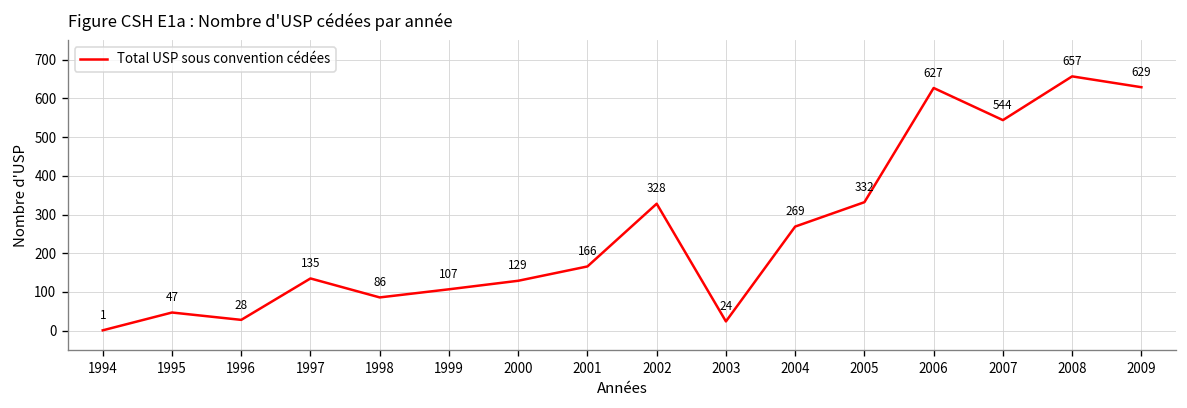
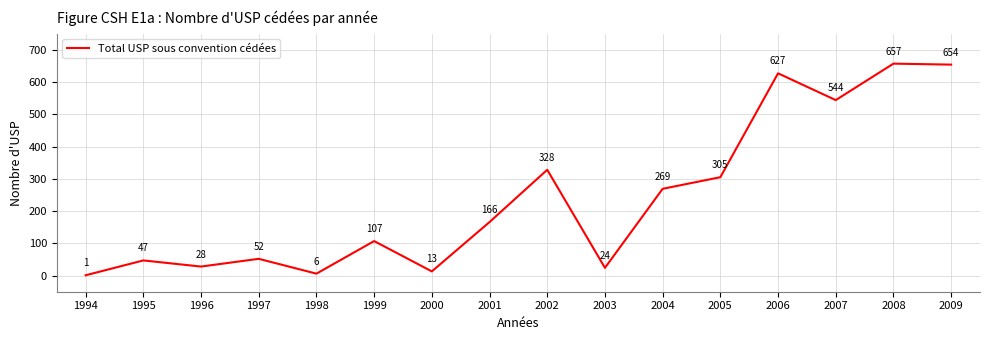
1997: 135 -> 52
1998: 86 -> 6
2000: 129 -> 13
2005: 332 -> 305
2009: 629 -> 654
